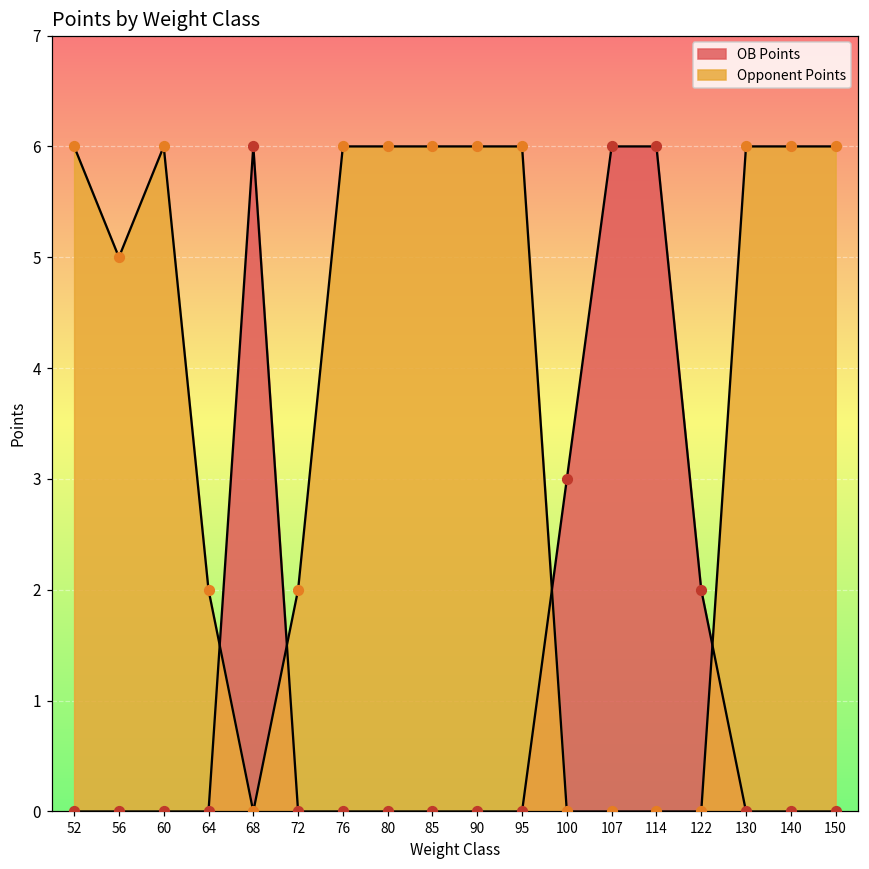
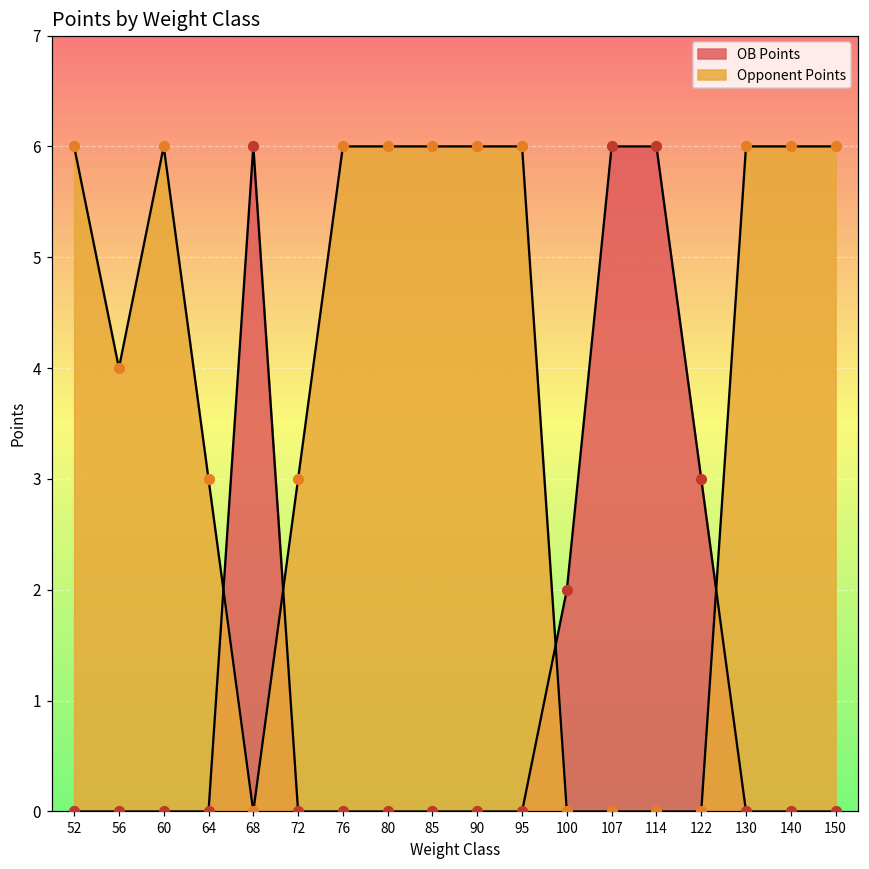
Opponent Points, 56: 5 -> 4
Opponent Points, 64: 2 -> 3
Opponent Points, 72: 2 -> 3
OB Points, 100: 3 -> 2
OB Points, 122: 2 -> 3
